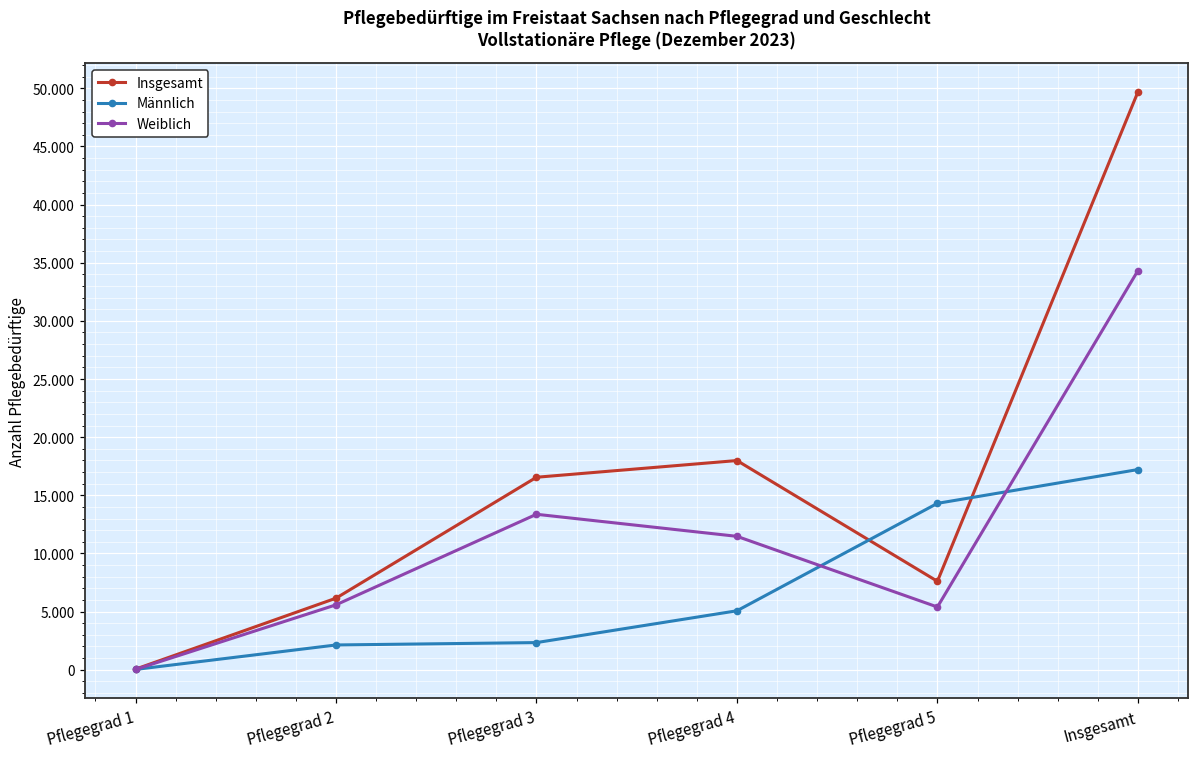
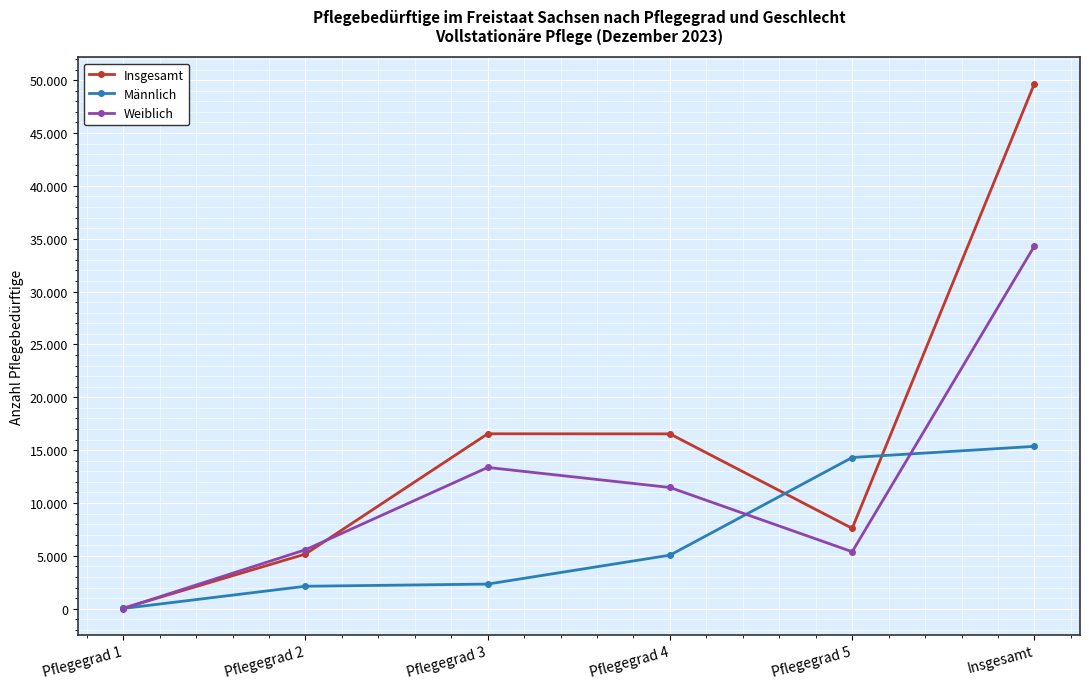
Insgesamt, Pflegegrad 2: 6.2 -> 5.2
Insgesamt, Pflegegrad 4: 18.0 -> 16.5
Männlich, Insgesamt: 17.2 -> 15.4
